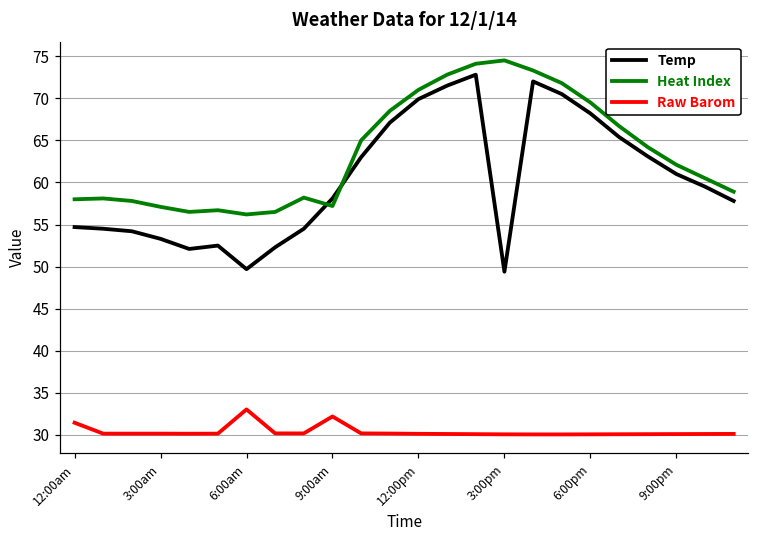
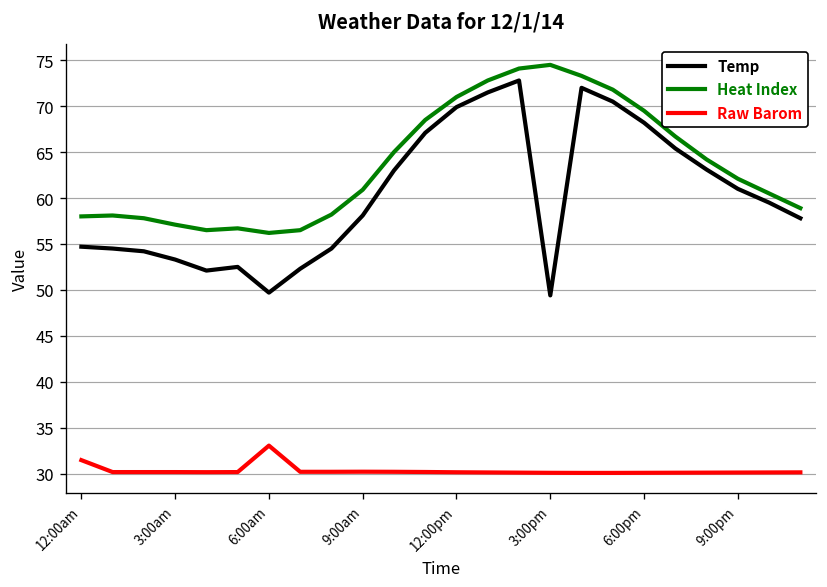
Heat Index, 9:00am: 57 -> 61
Raw Barom, 9:00am: 32 -> 30
